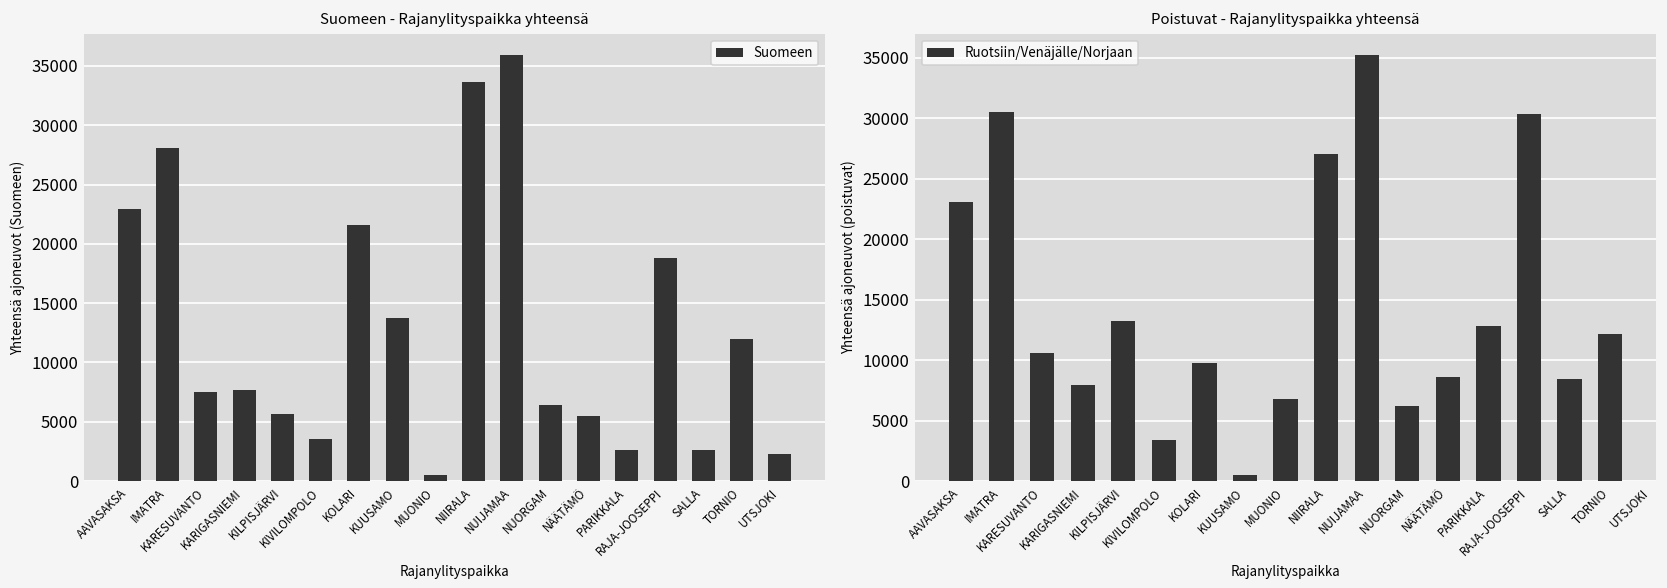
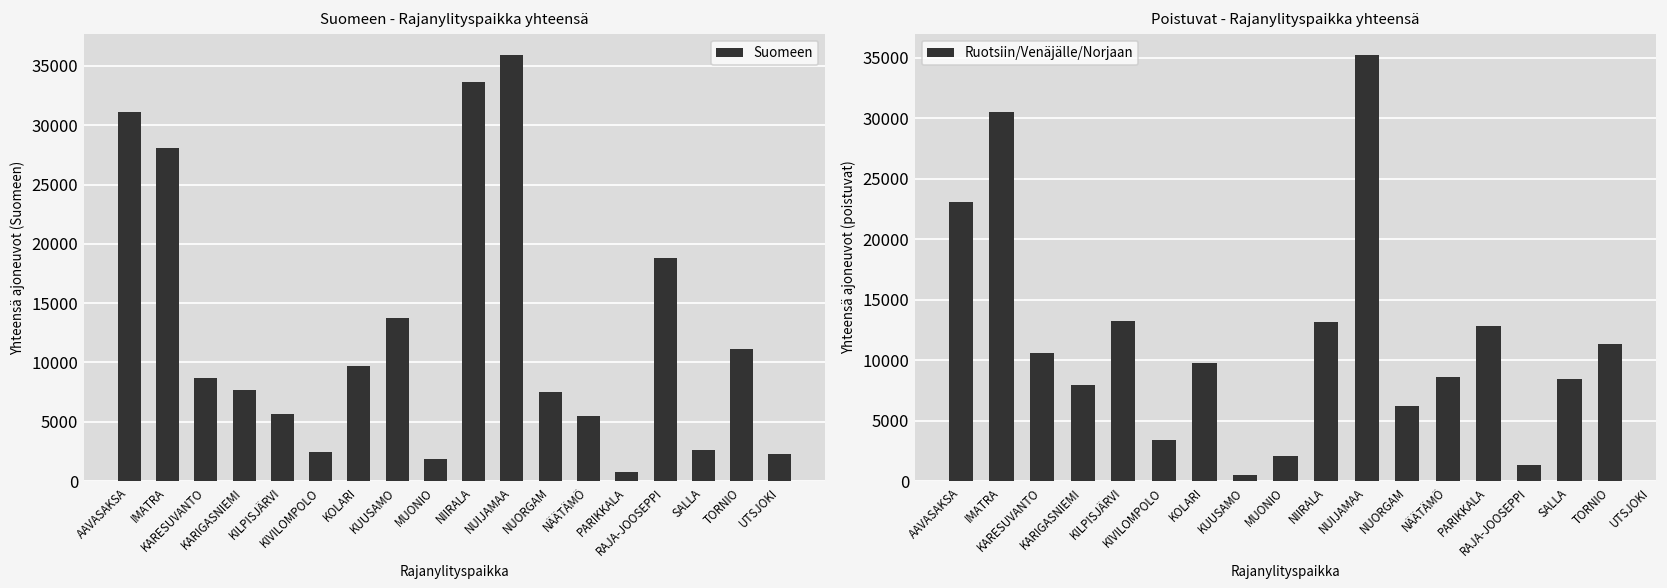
Suomeen - Rajanylityspaikka yhteensä, AAVASAKSA: 23000 -> 31000
Suomeen - Rajanylityspaikka yhteensä, KARESUVANTO: 8000 -> 9000
Suomeen - Rajanylityspaikka yhteensä, KIVILOMPOLO: 4000 -> 2000
Suomeen - Rajanylityspaikka yhteensä, KOLARI: 22000 -> 10000
Suomeen - Rajanylityspaikka yhteensä, MUONIO: 1000 -> 2000
Suomeen - Rajanylityspaikka yhteensä, NUORGAM: 6000 -> 8000
Suomeen - Rajanylityspaikka yhteensä, PARIKKALA: 3000 -> 1000
Suomeen - Rajanylityspaikka yhteensä, TORNIO: 12000 -> 11000
Poistuvat - Rajanylityspaikka yhteensä, MUONIO: 6800 -> 2000
Poistuvat - Rajanylityspaikka yhteensä, NIIRALA: 27000 -> 13100
Poistuvat - Rajanylityspaikka yhteensä, RAJA-JOOSEPPI: 30400 -> 1300
Poistuvat - Rajanylityspaikka yhteensä, TORNIO: 12100 -> 11300
